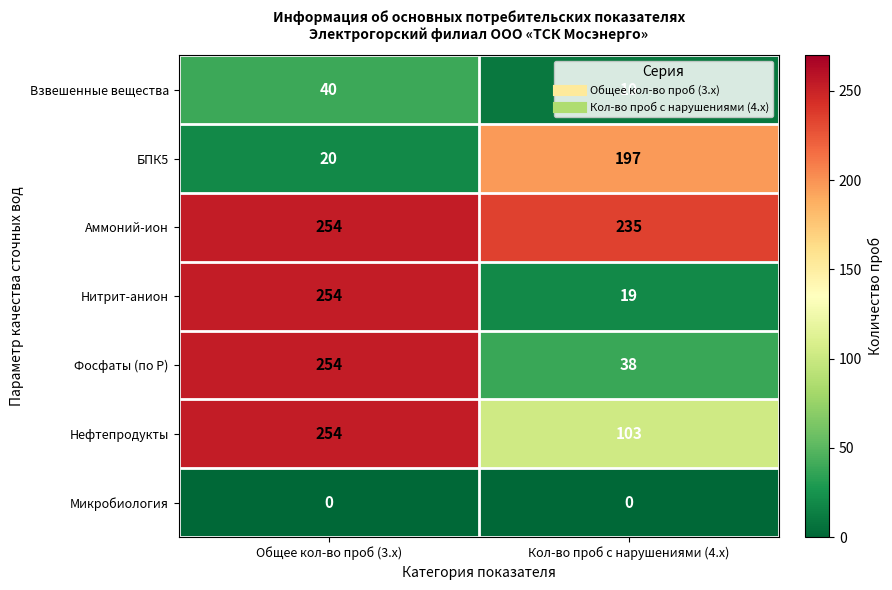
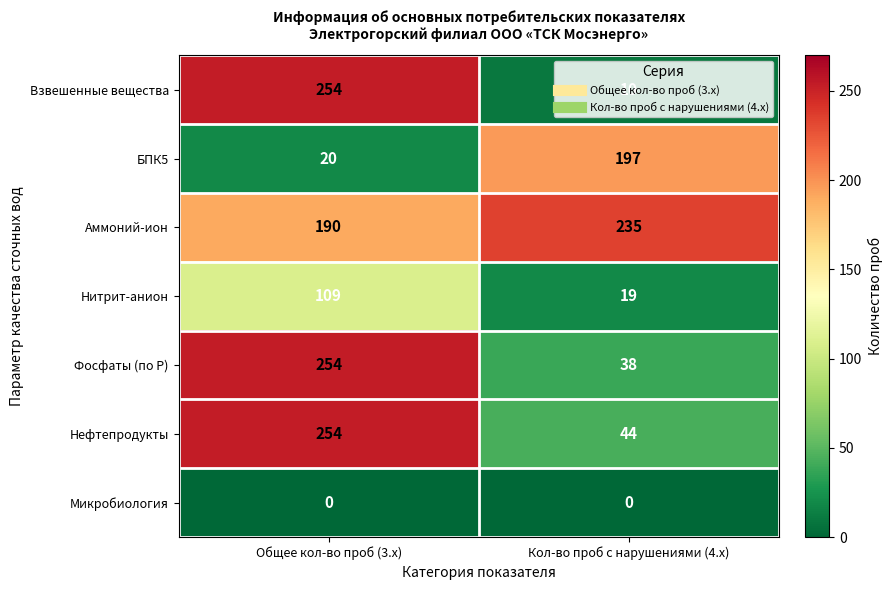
Взвешенные вещества, Общее кол-во проб (3.x): 40 -> 254
Аммоний-ион, Общее кол-во проб (3.x): 254 -> 190
Нитрит-анион, Общее кол-во проб (3.x): 254 -> 109
Нефтепродукты, Кол-во проб с нарушениями (4.x): 103 -> 44
